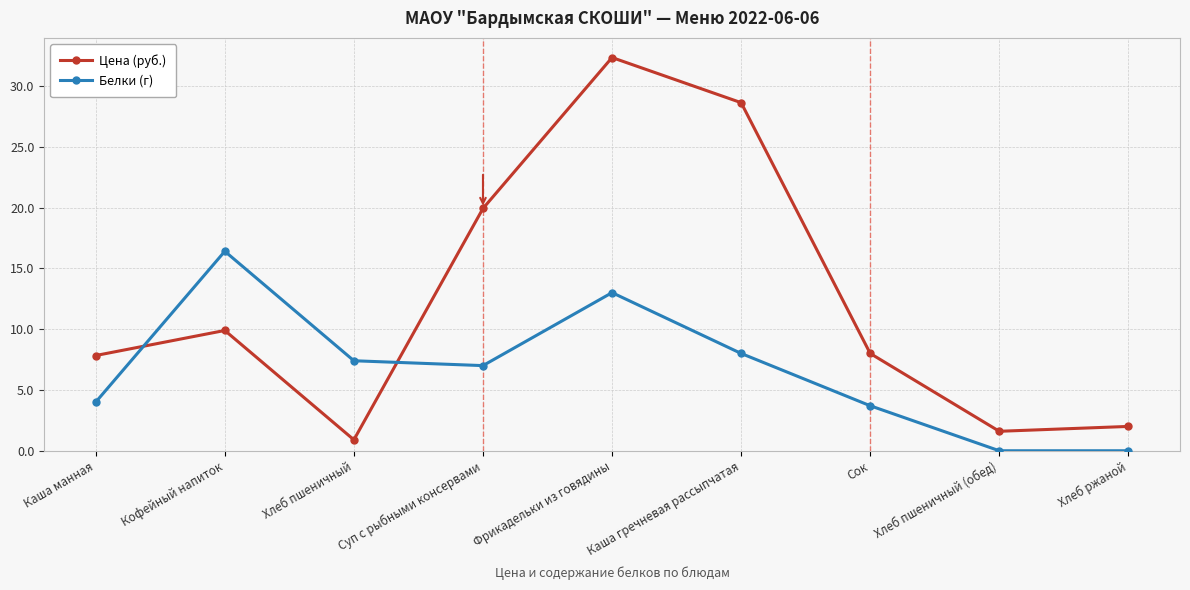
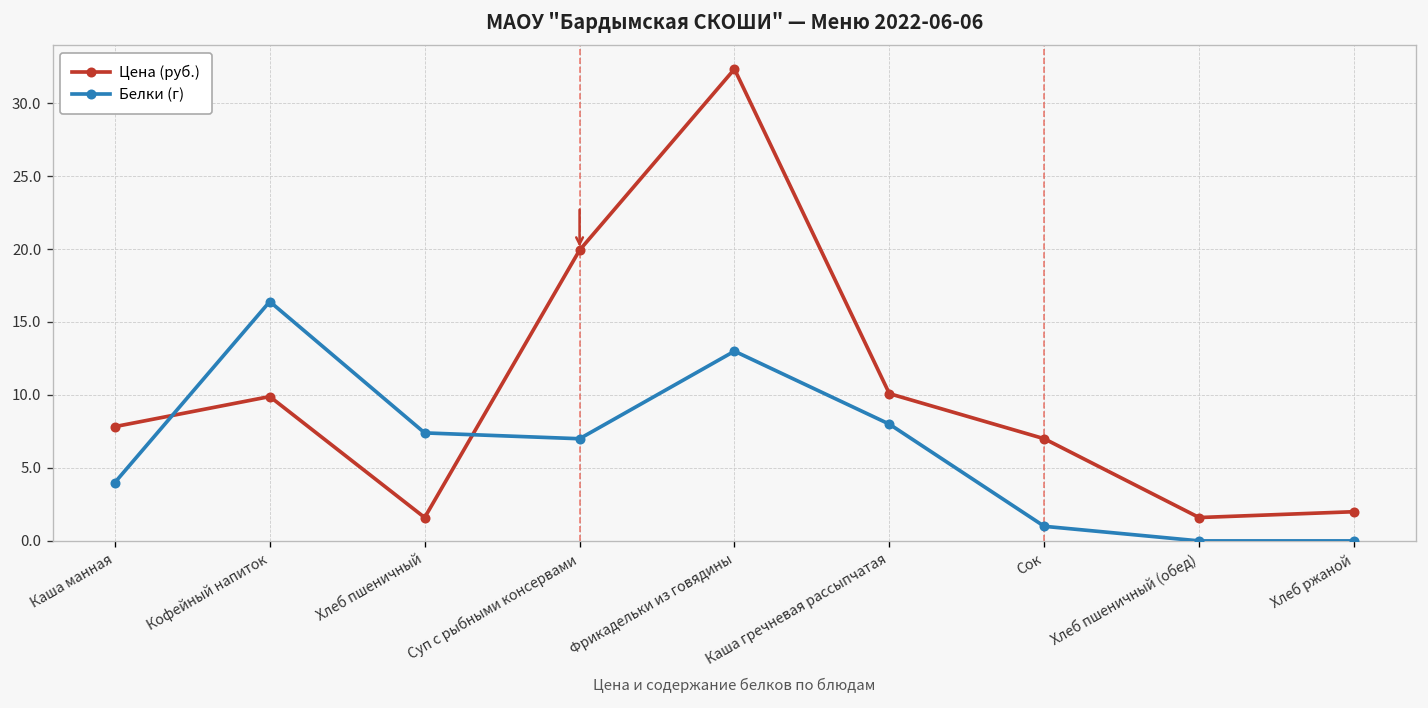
Цена (руб.), Хлеб пшеничный: 0.9 -> 1.6
Цена (руб.), Каша гречневая рассыпчатая: 28.6 -> 10.1
Цена (руб.), Сок: 8 -> 7
Белки (г), Сок: 3.7 -> 1.0
